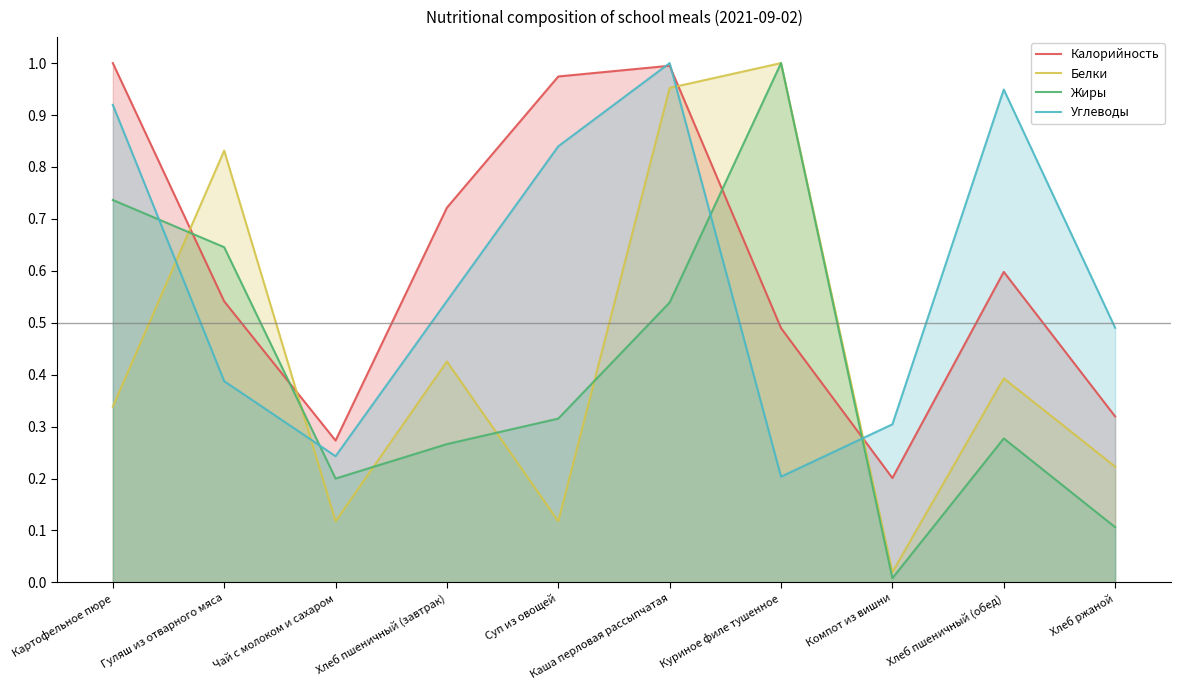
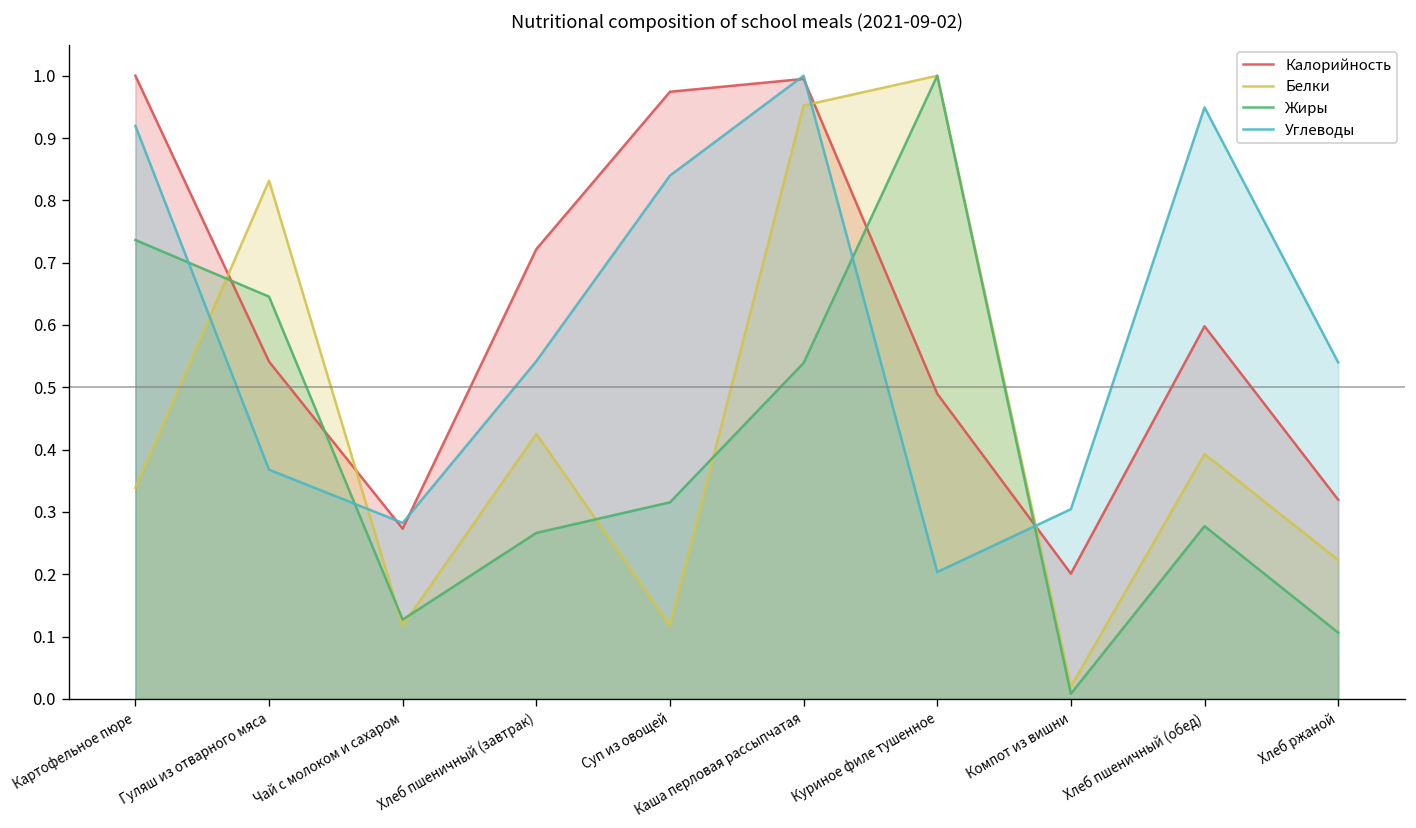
Углеводы, Гуляш из отварного мяса: 0.39 -> 0.37
Жиры, Чай с молоком и сахаром: 0.20 -> 0.13
Углеводы, Чай с молоком и сахаром: 0.24 -> 0.28
Углеводы, Хлеб ржаной: 0.49 -> 0.54
